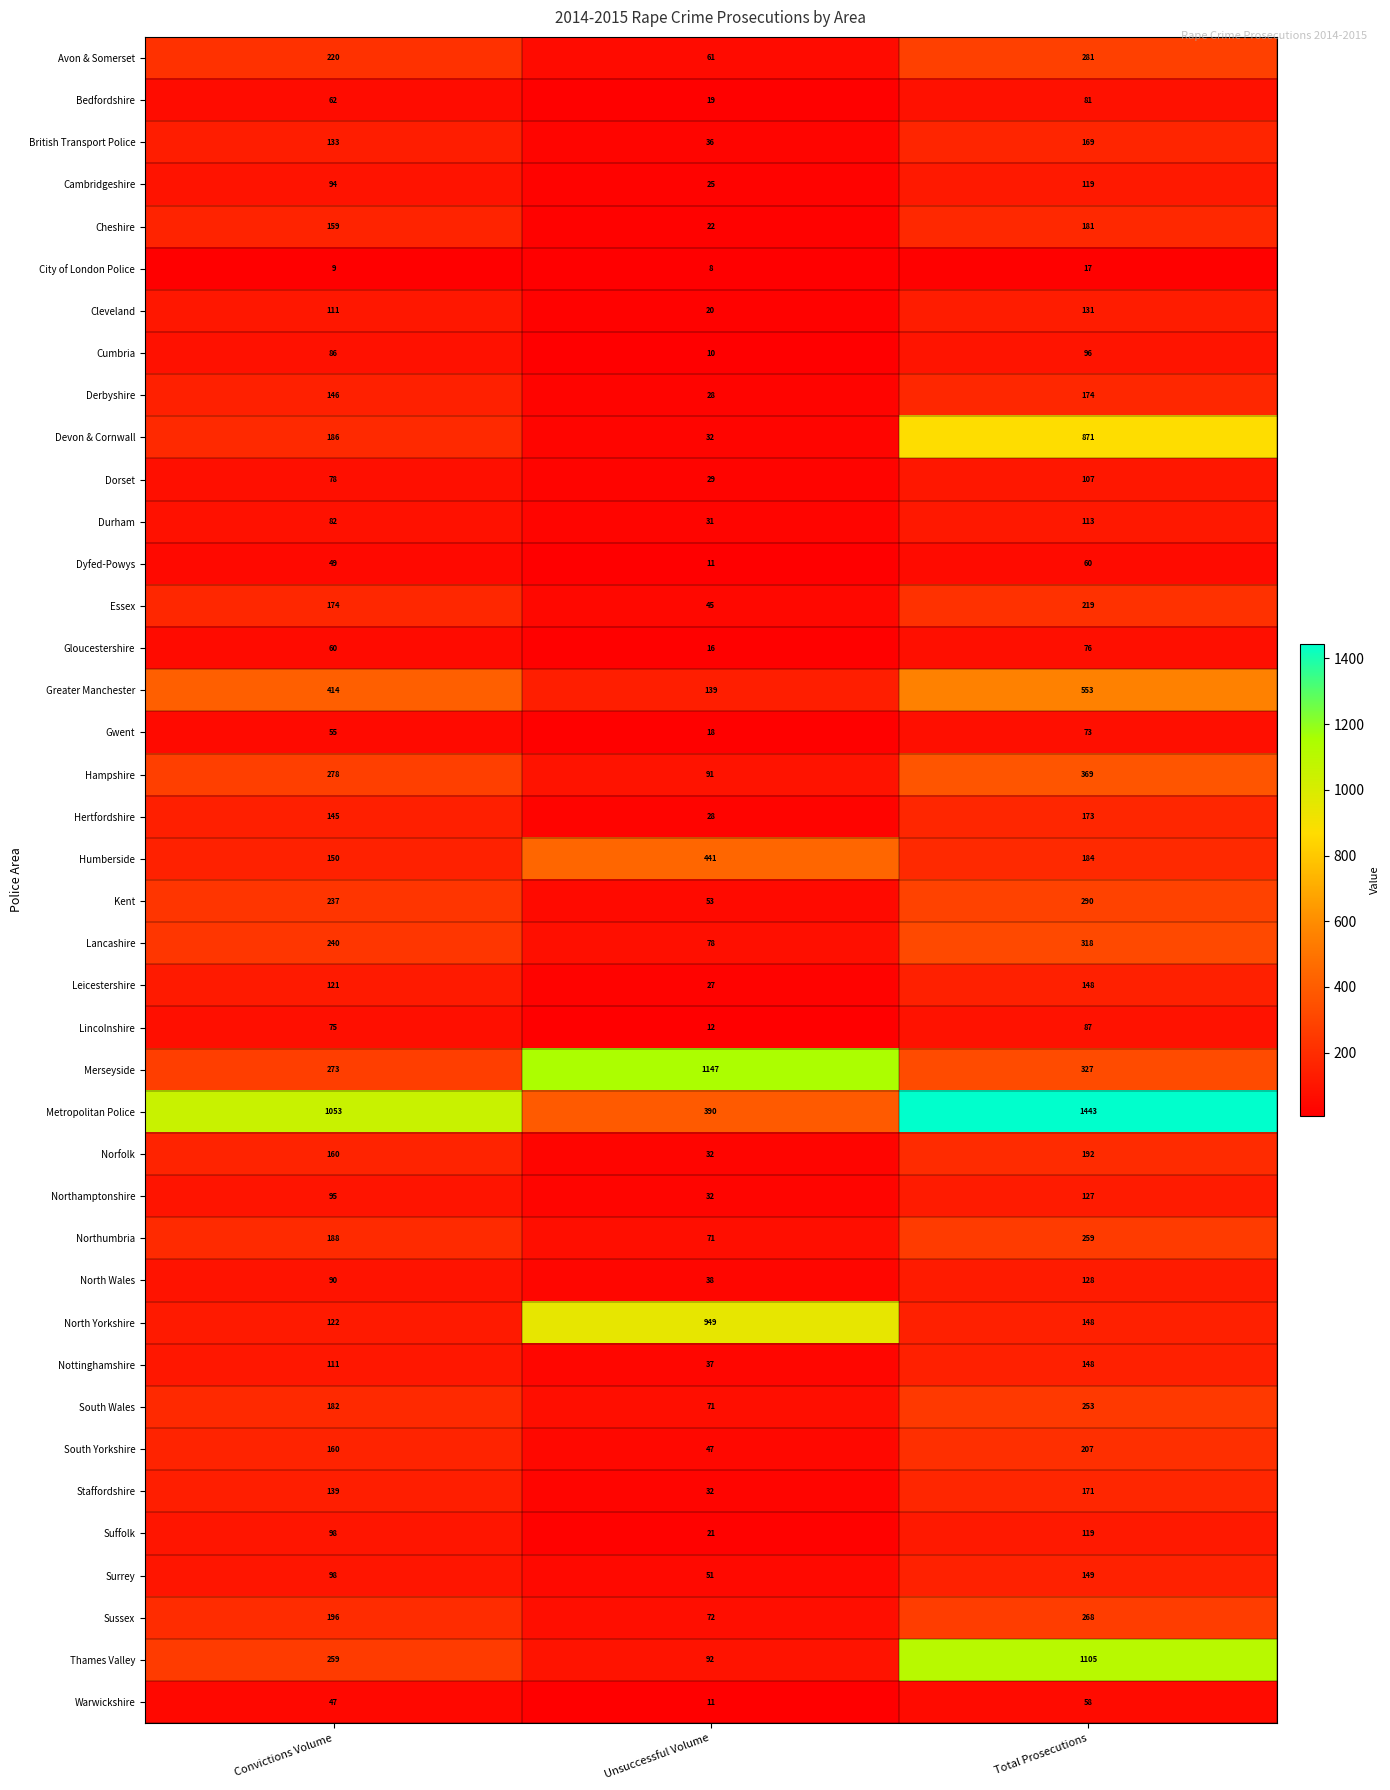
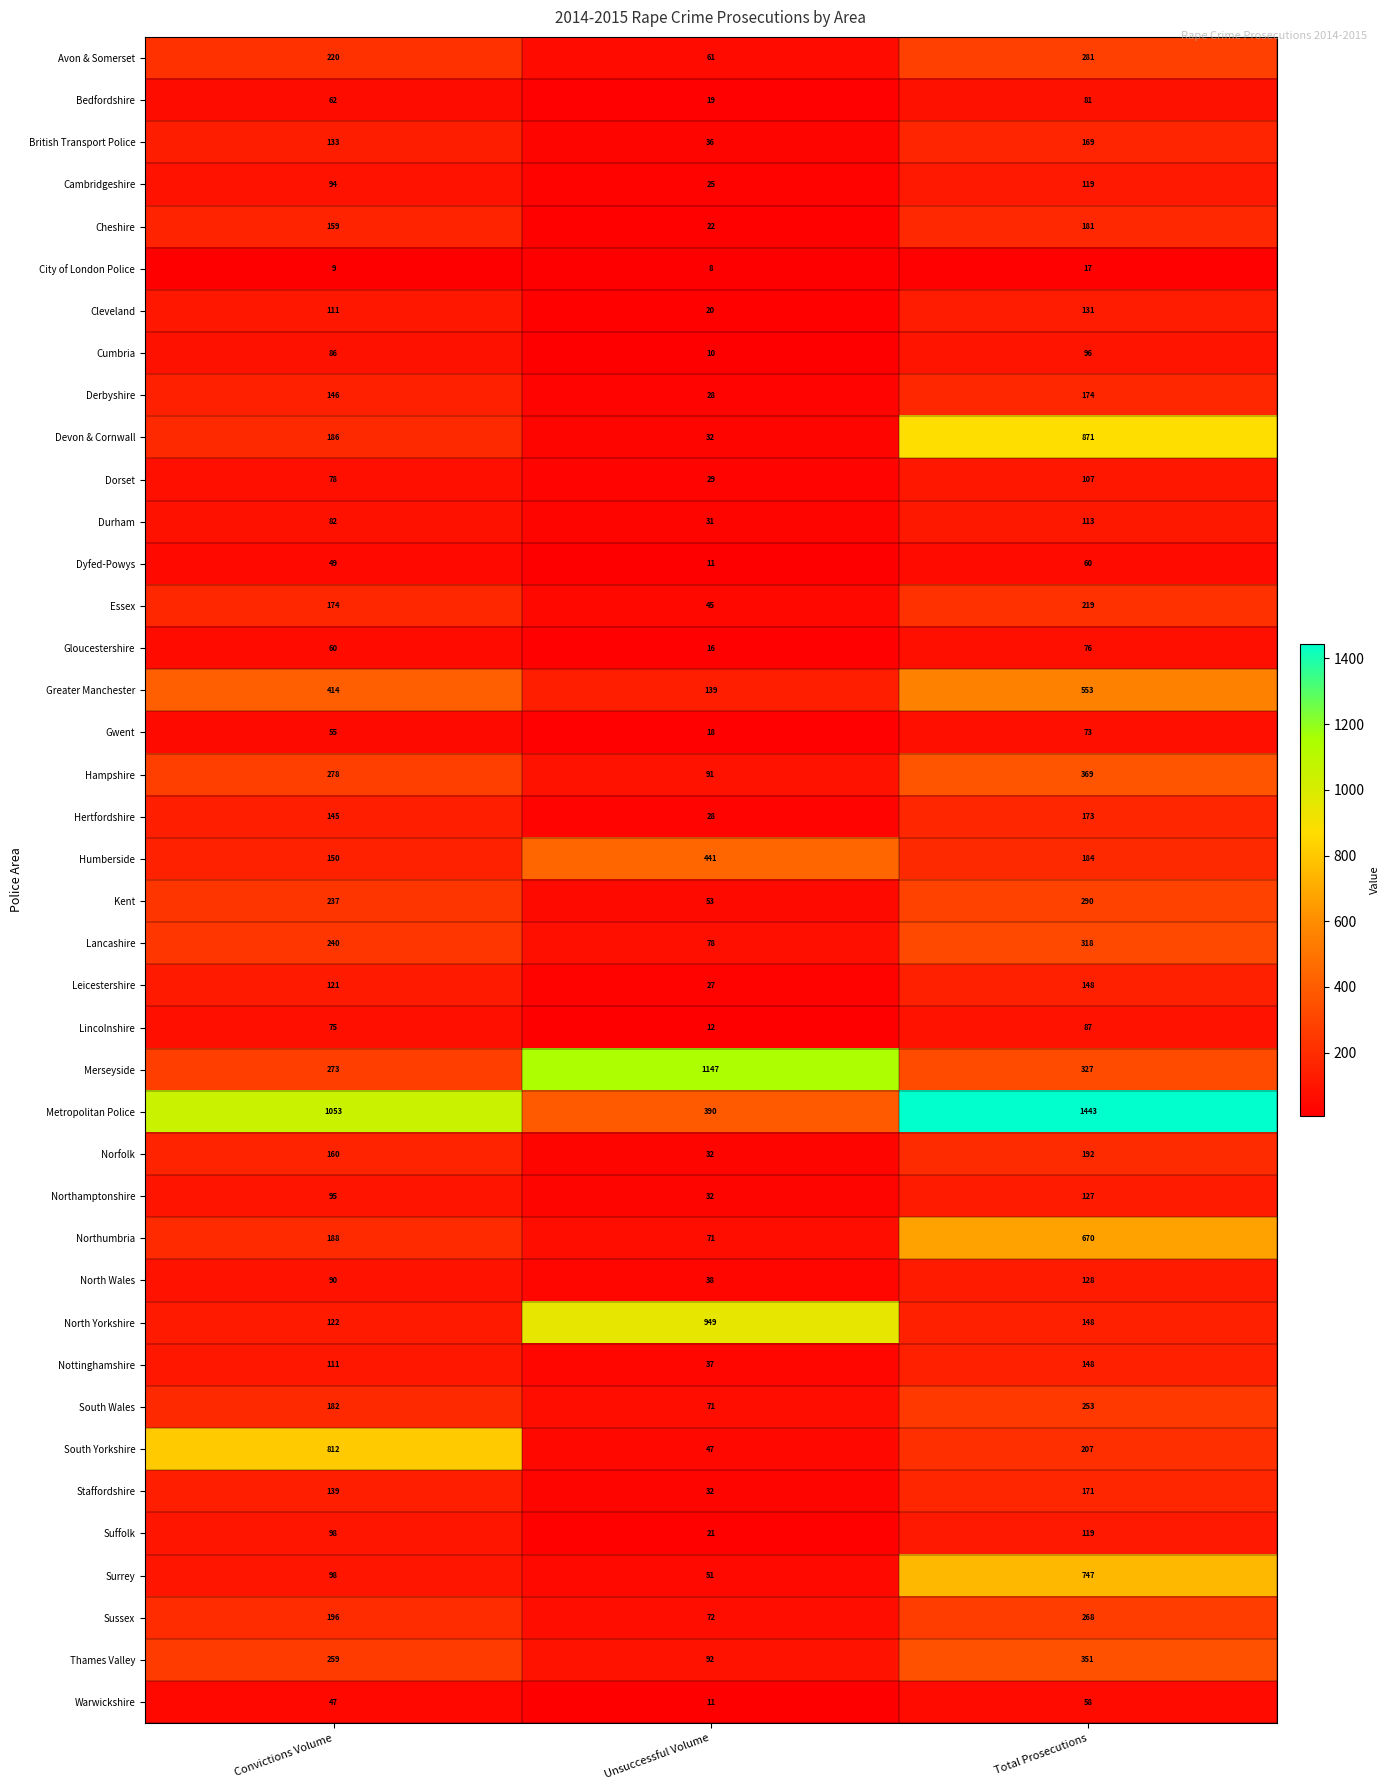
Northumbria, Total Prosecutions: 259 -> 670
South Yorkshire, Convictions Volume: 160 -> 812
Surrey, Total Prosecutions: 149 -> 747
Thames Valley, Total Prosecutions: 1105 -> 351
